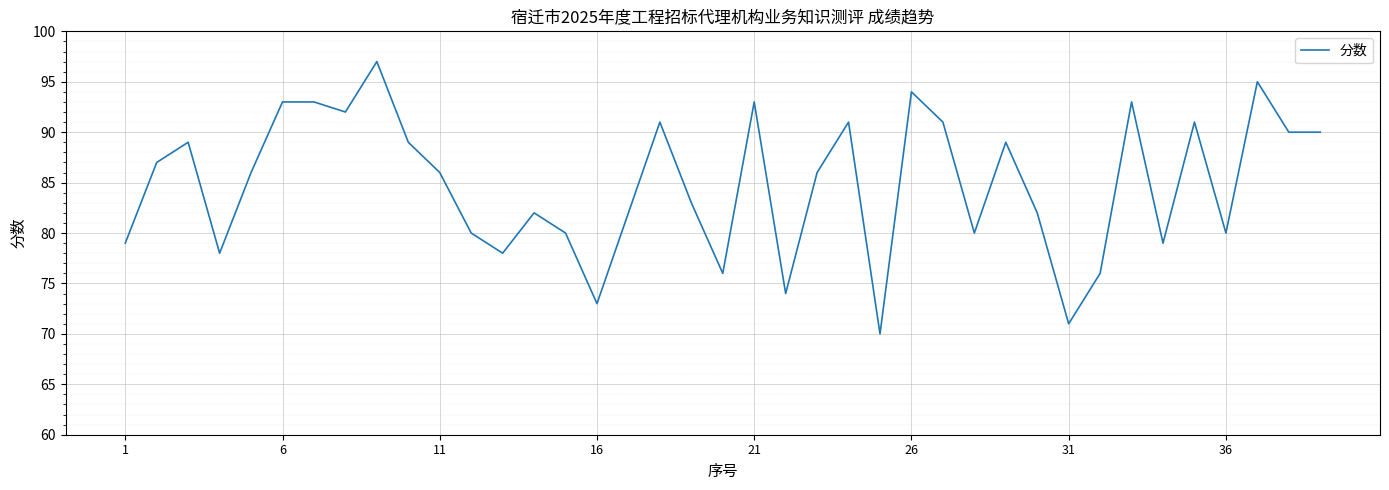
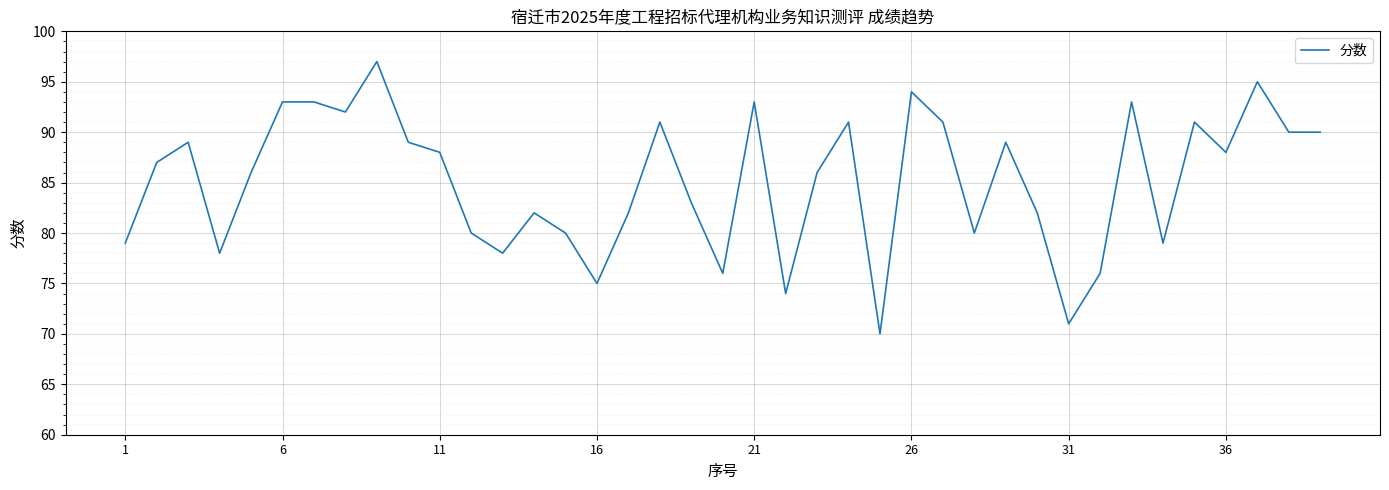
11: 86 -> 88
16: 73 -> 75
36: 80 -> 88
